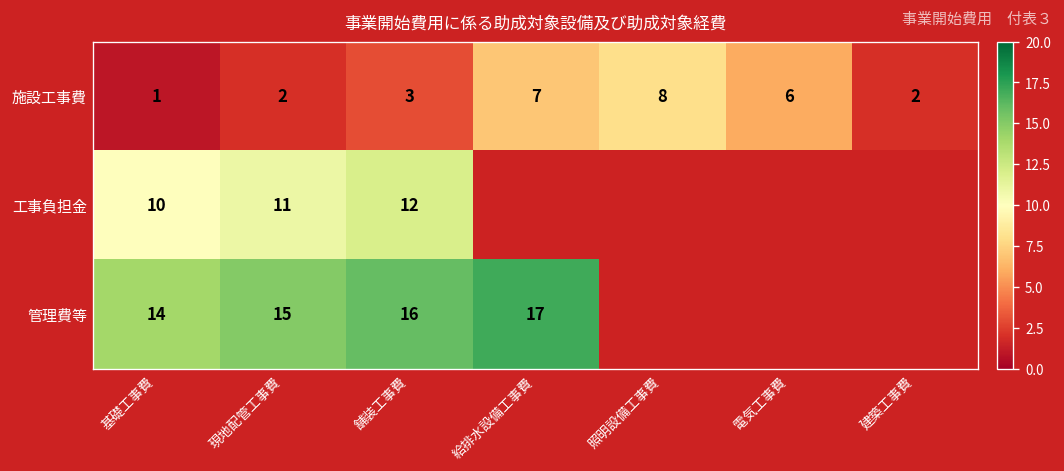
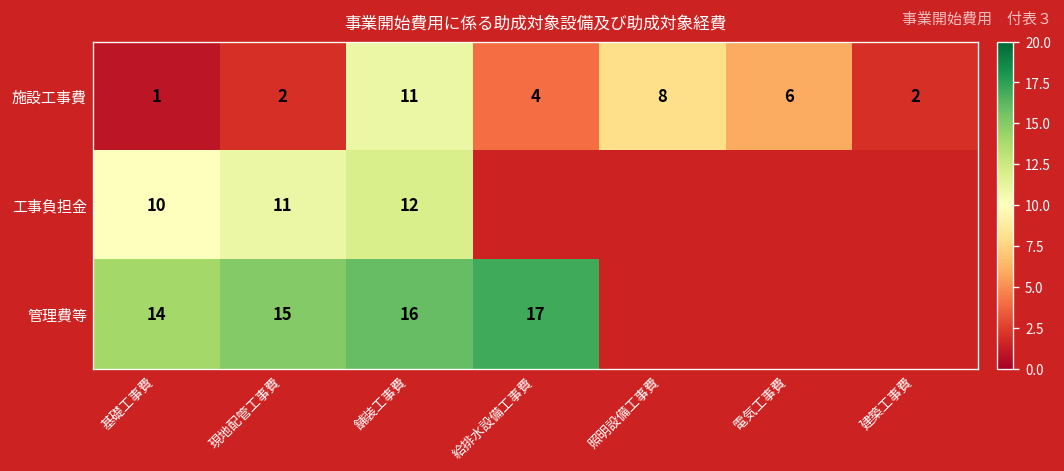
施設工事費, 舗装工事費: 3 -> 11
施設工事費, 給排水設備工事費: 7 -> 4
